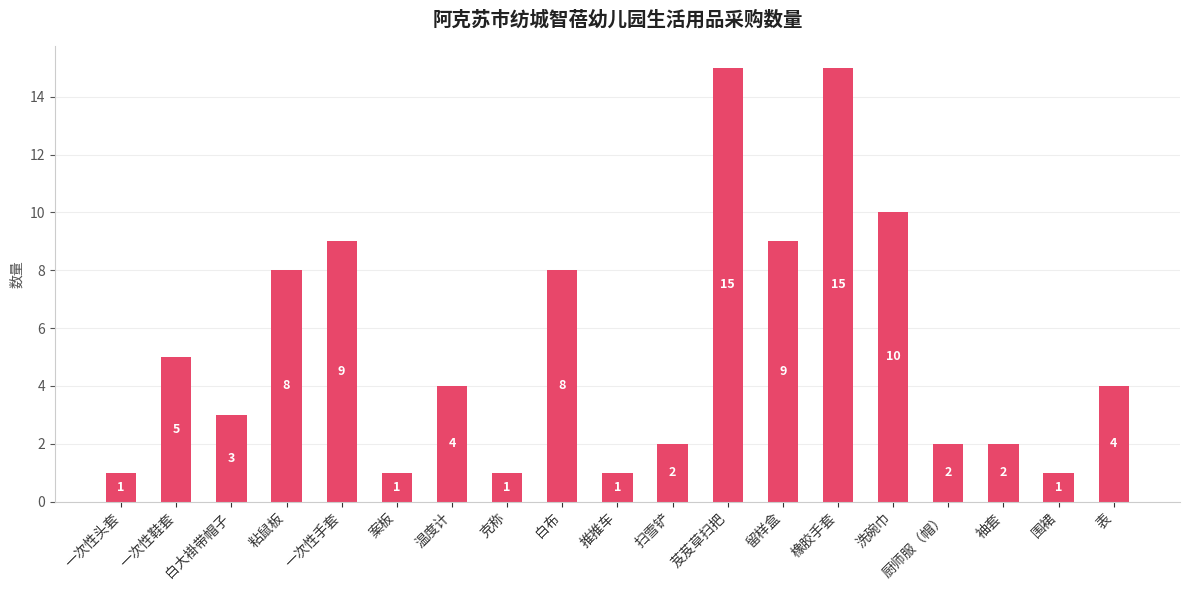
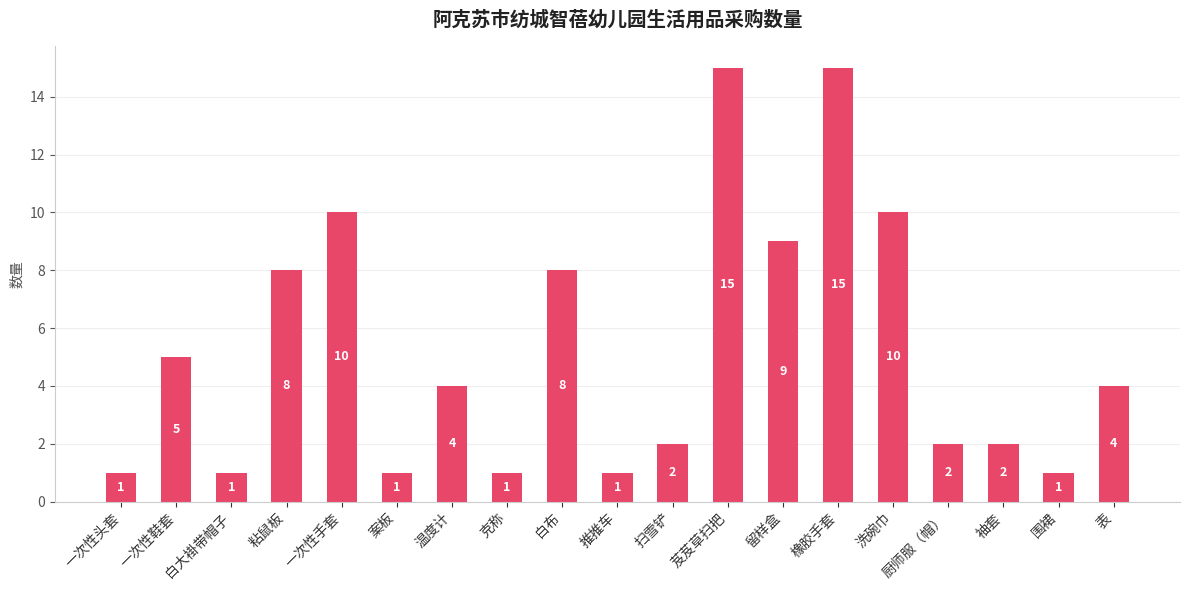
白大褂带帽子: 3 -> 1
一次性手套: 9 -> 10
